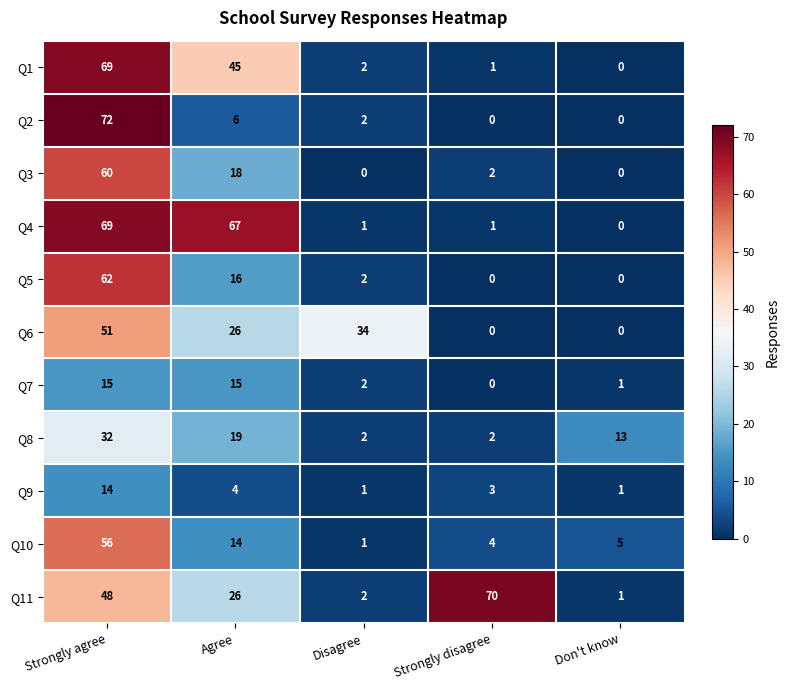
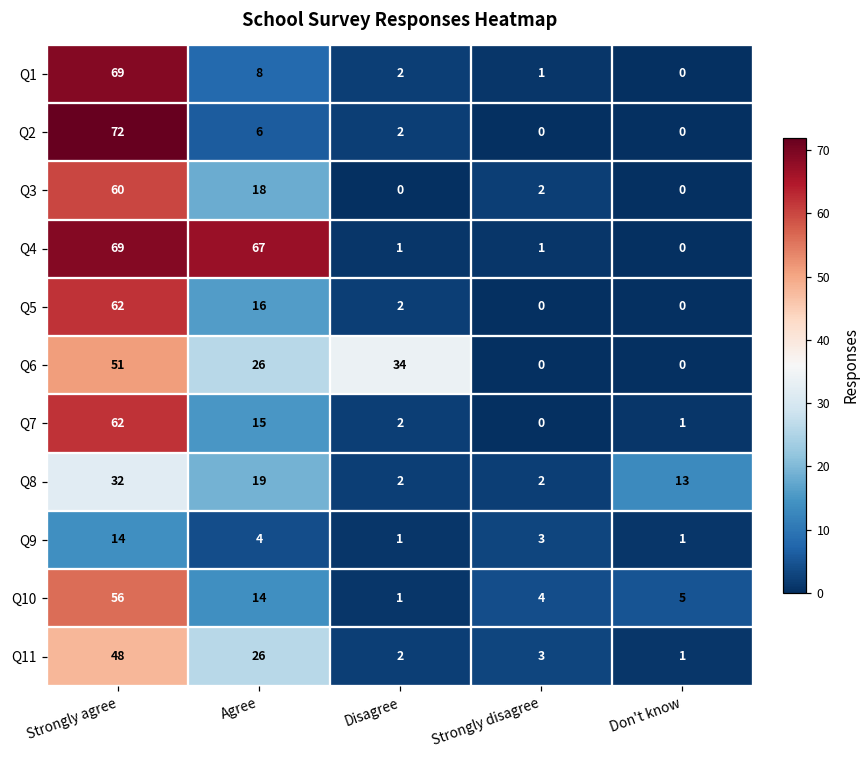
Q1, Agree: 45 -> 8
Q7, Strongly agree: 15 -> 62
Q11, Strongly disagree: 70 -> 3
